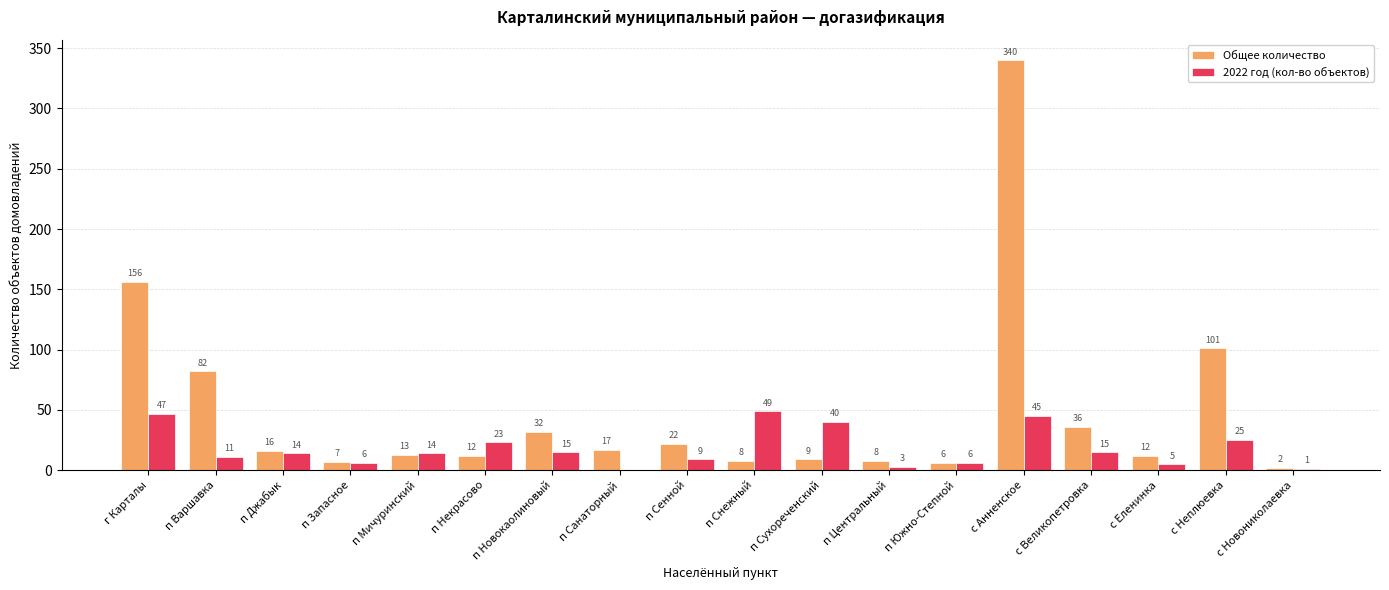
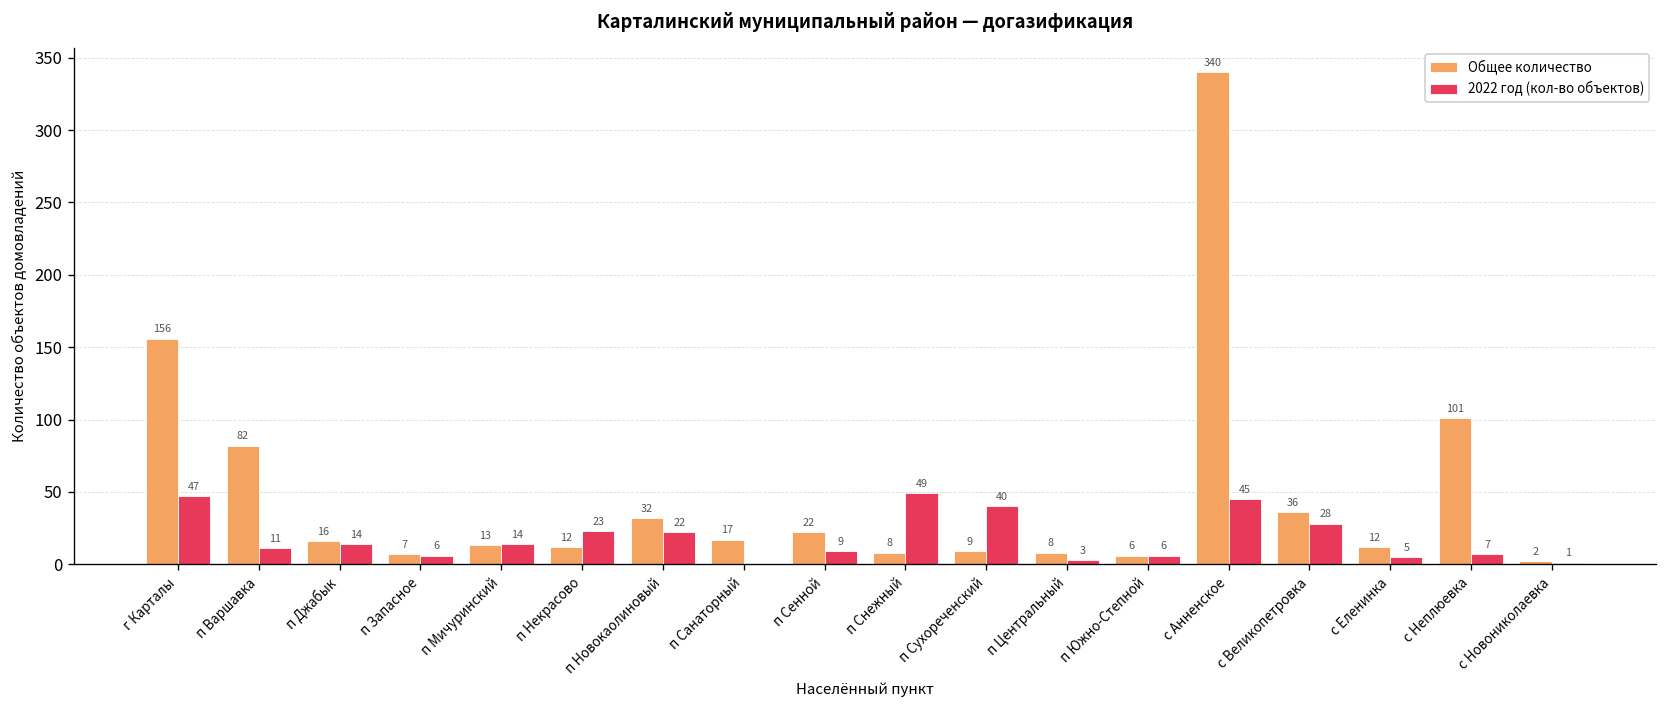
2022 год (кол-во объектов), п Новокаолиновый: 15 -> 22
2022 год (кол-во объектов), с Великопетровка: 15 -> 28
2022 год (кол-во объектов), с Неплюевка: 25 -> 7
